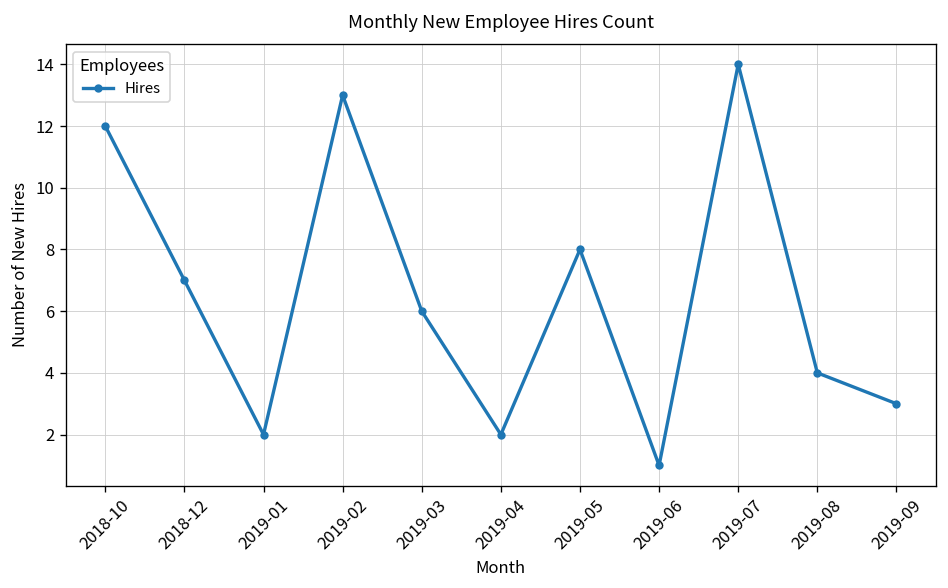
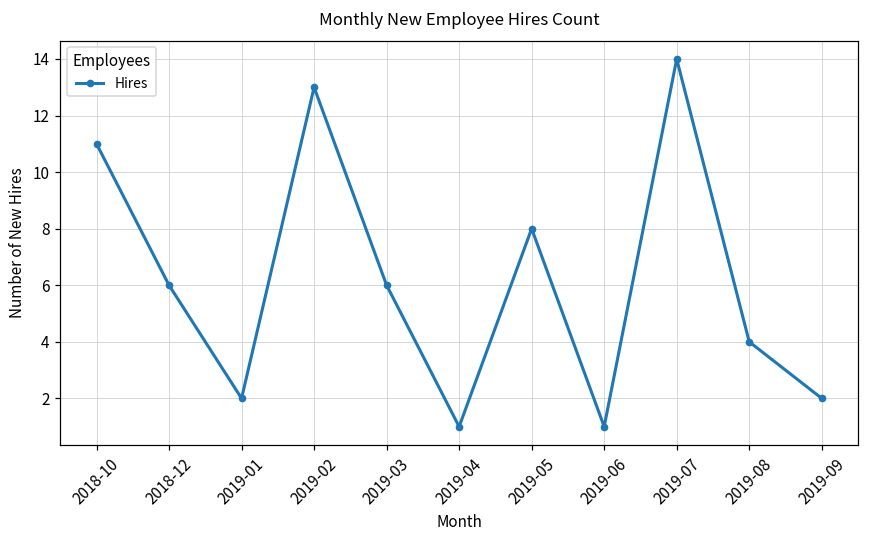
2018-10: 12 -> 11
2018-12: 7 -> 6
2019-04: 2 -> 1
2019-09: 3 -> 2
